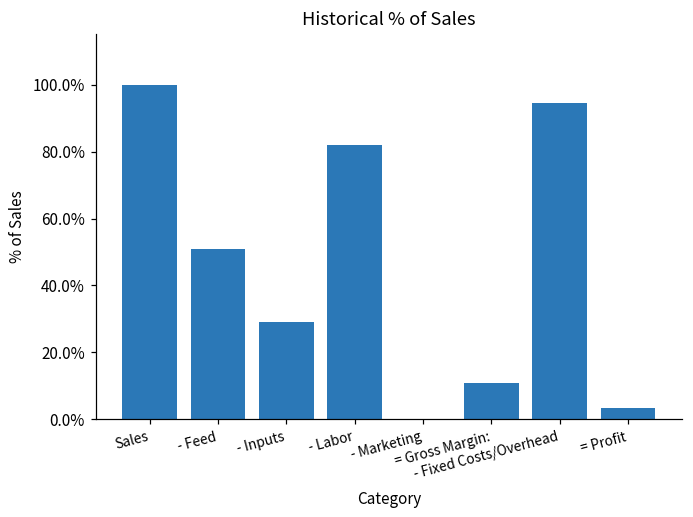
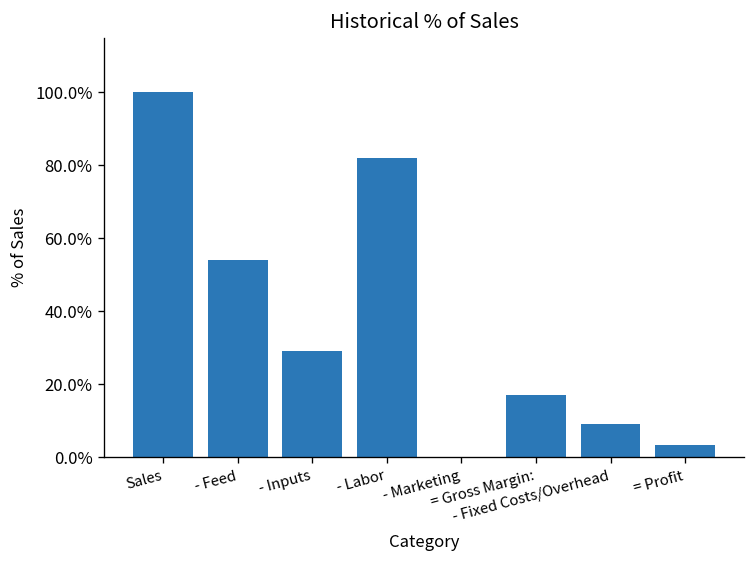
- Feed: 51% -> 54%
= Gross Margin:: 11% -> 17%
- Fixed Costs/Overhead: 94% -> 9%
